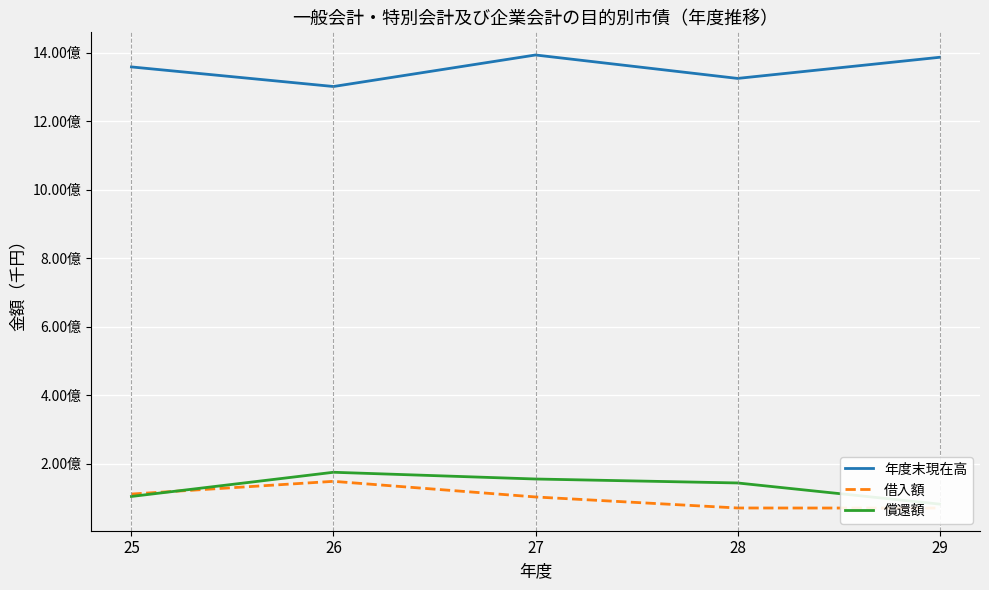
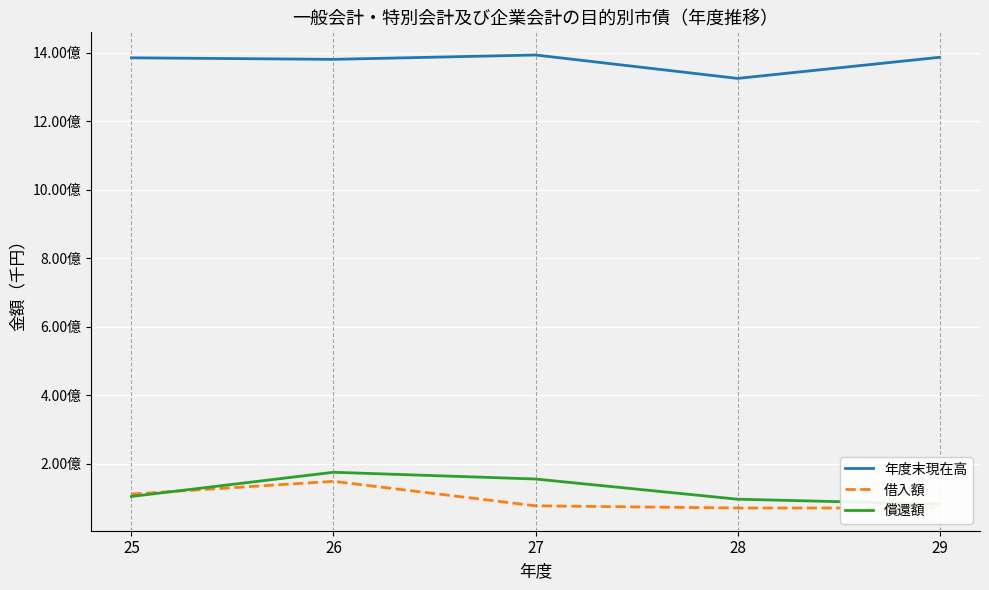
年度末現在高, 25: 13.6億 -> 13.8億
年度末現在高, 26: 13.0億 -> 13.8億
借入額, 27: 1.0億 -> 0.8億
償還額, 28: 1.4億 -> 1.0億
